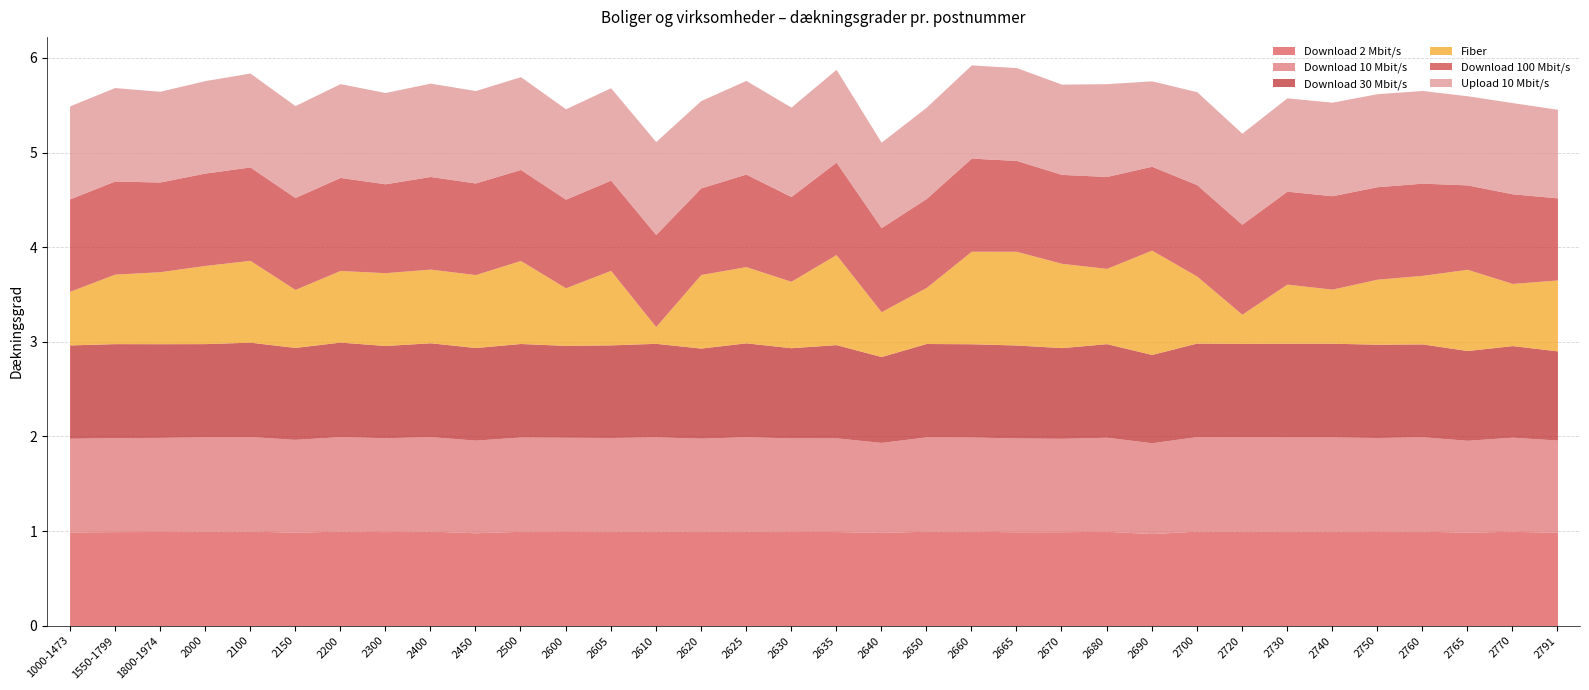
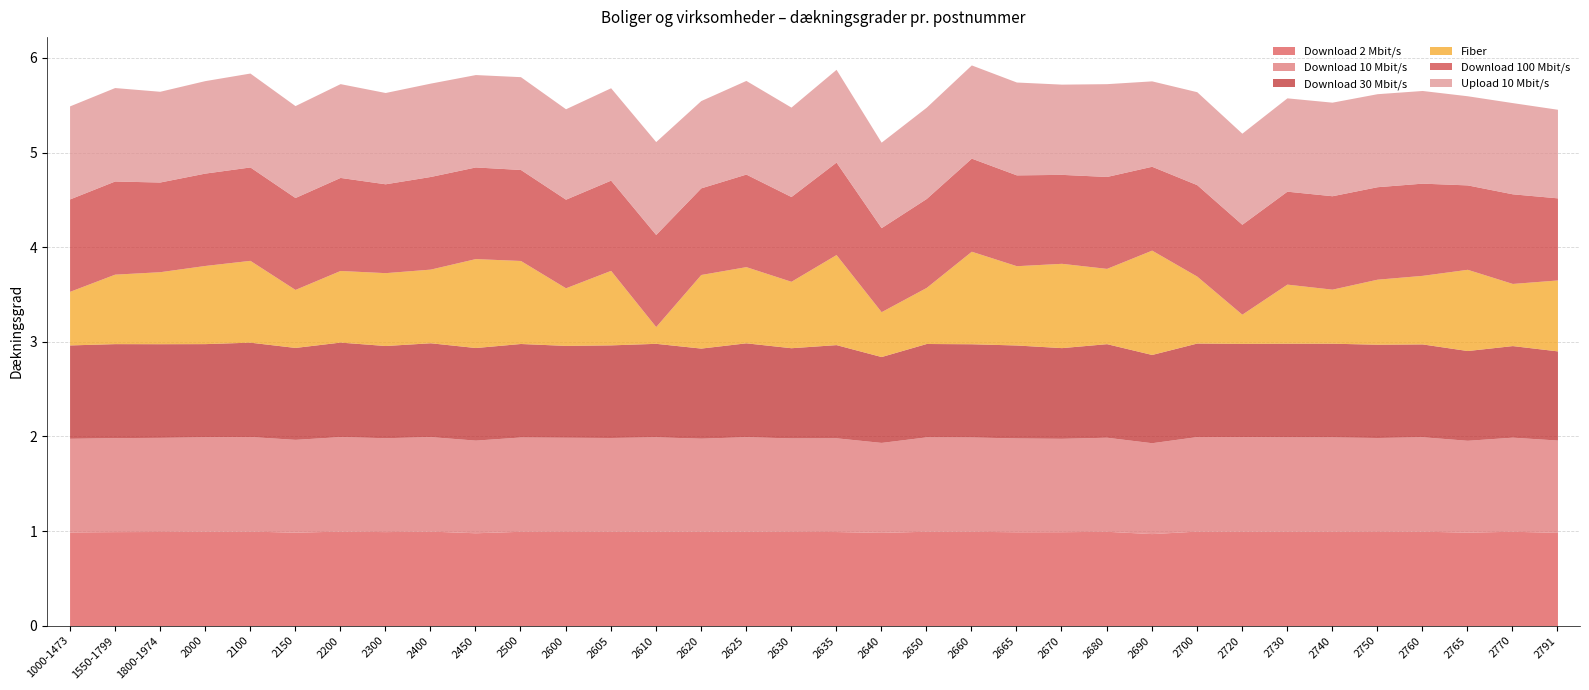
Fiber, 2450: 0.8 -> 0.9
Fiber, 2665: 1.0 -> 0.8
